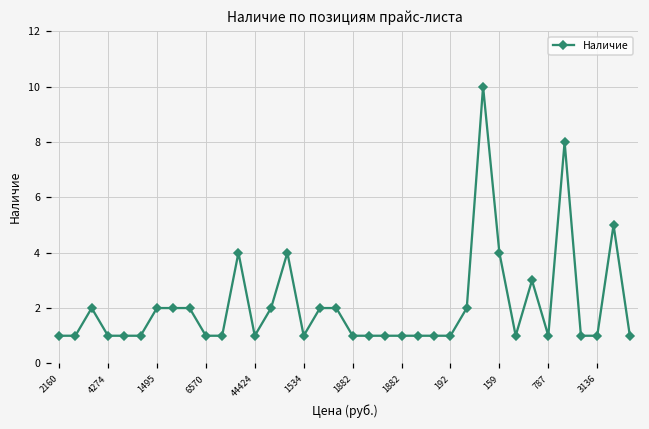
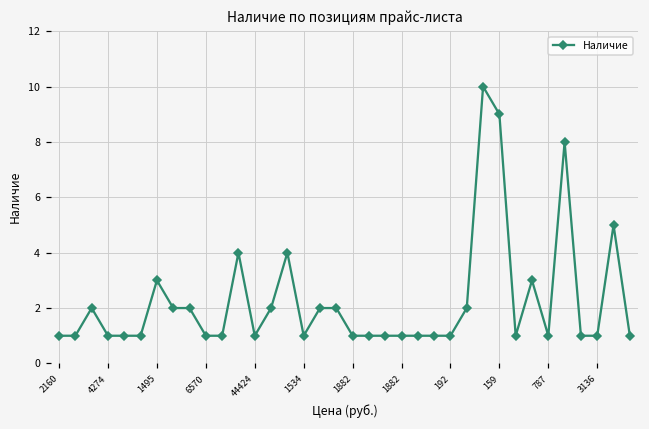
1495: 2 -> 3
159: 4 -> 9
